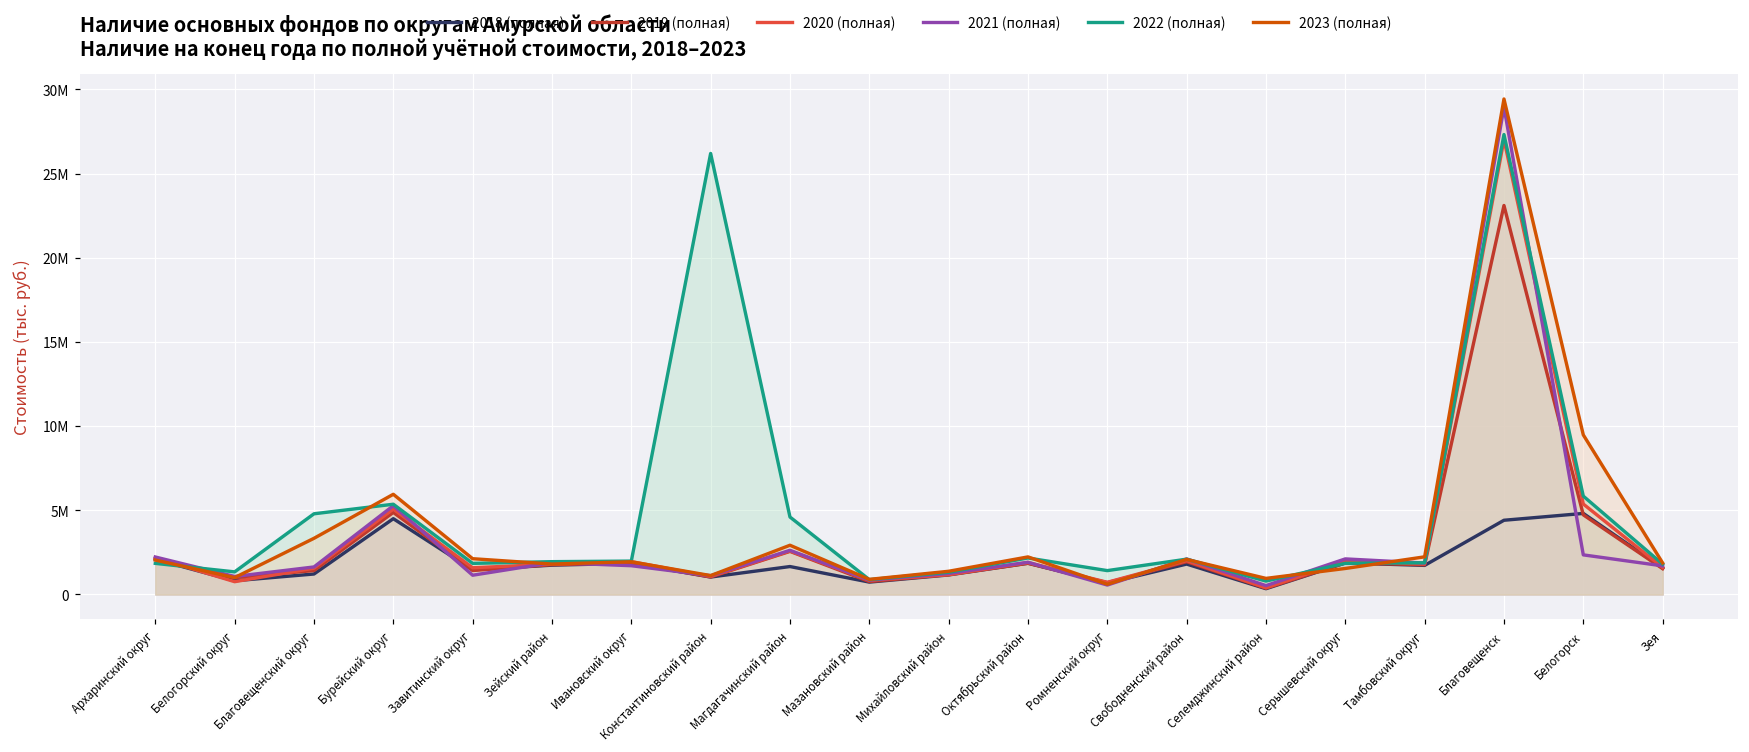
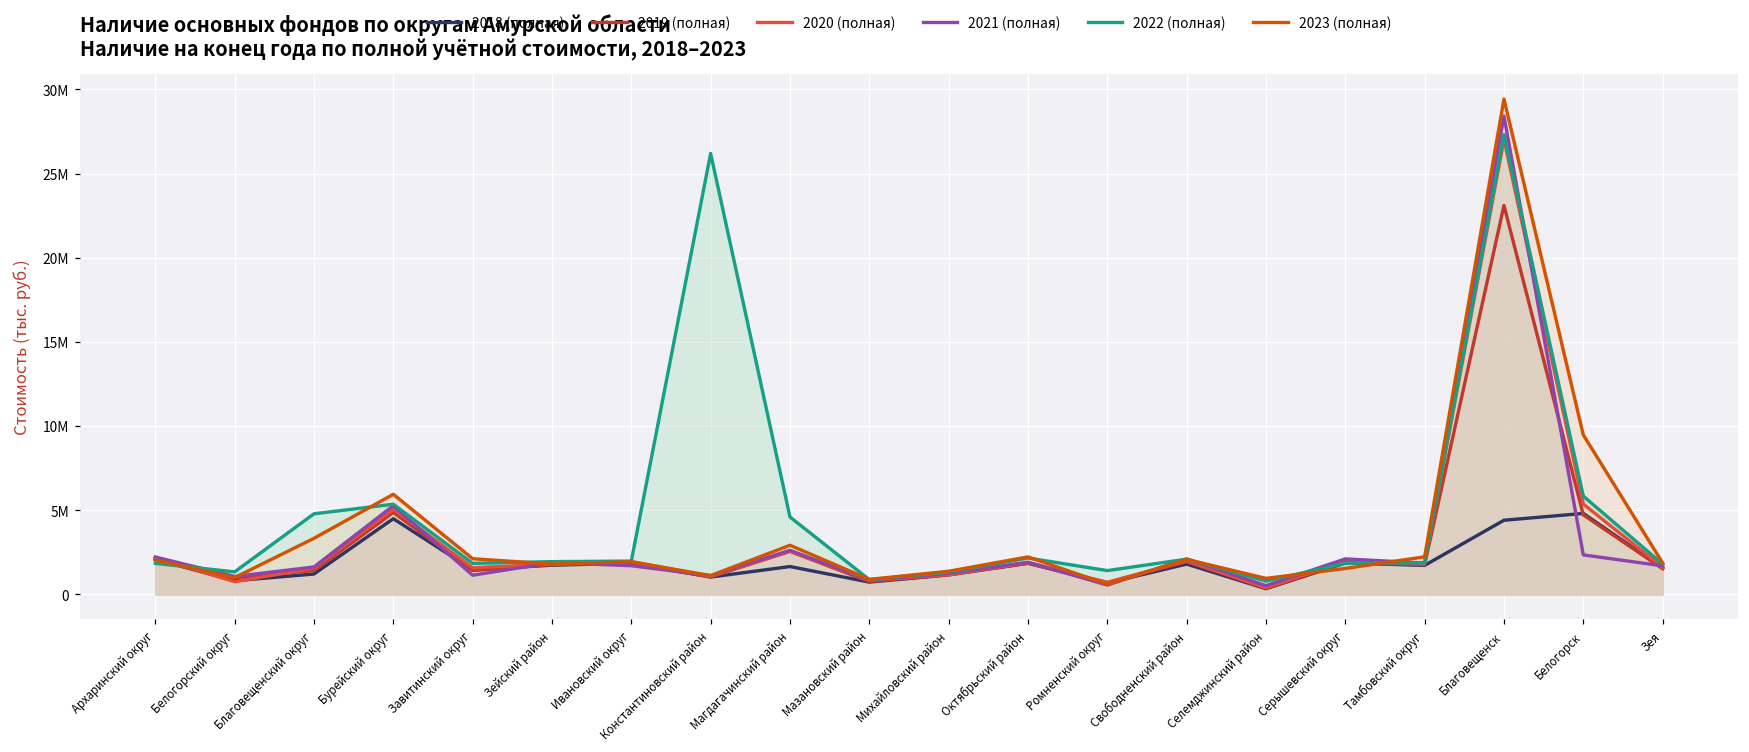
2021 (полная), Благовещенск: 28900000 -> 28400000
